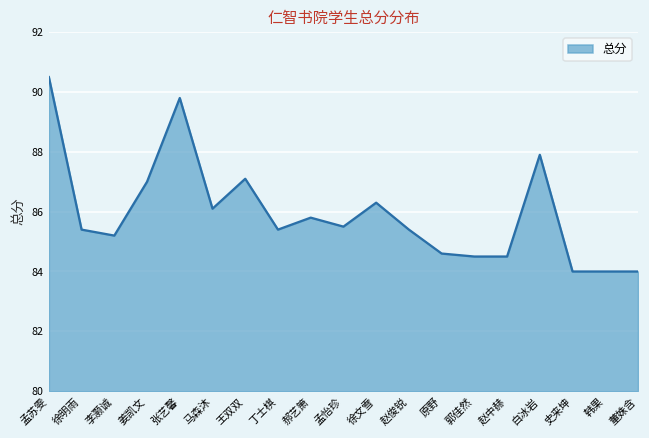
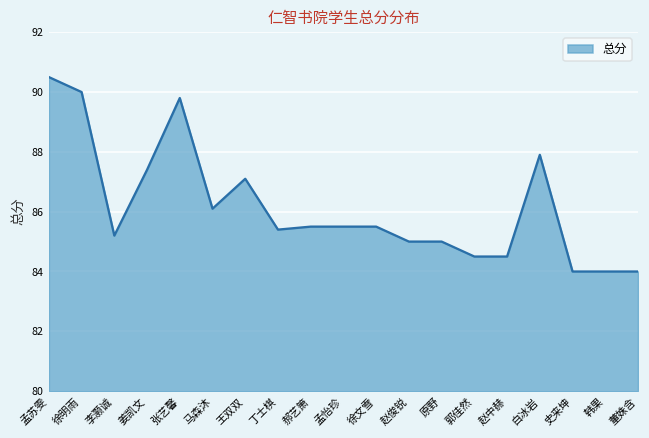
徐明雨: 85.4 -> 90.0
姜凯文: 87.0 -> 87.4
郝艺箫: 85.8 -> 85.5
徐文雪: 86.3 -> 85.5
赵俊锐: 85.4 -> 85.0
原野: 84.6 -> 85.0
